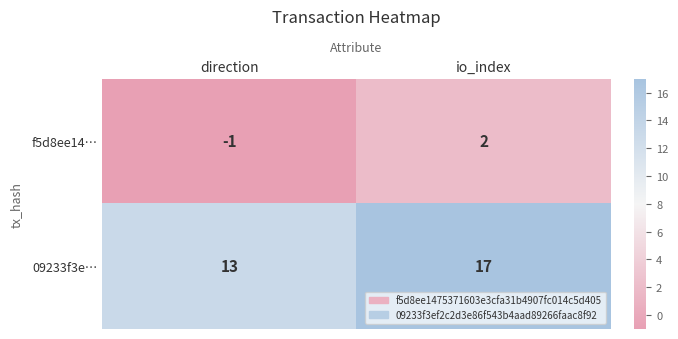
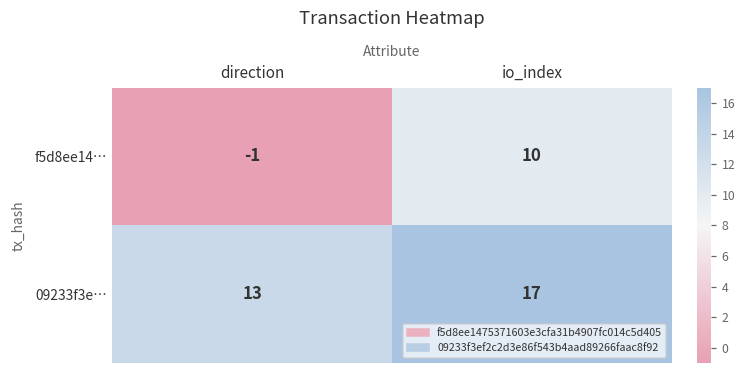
f5d8ee14…, io_index: 2 -> 10
